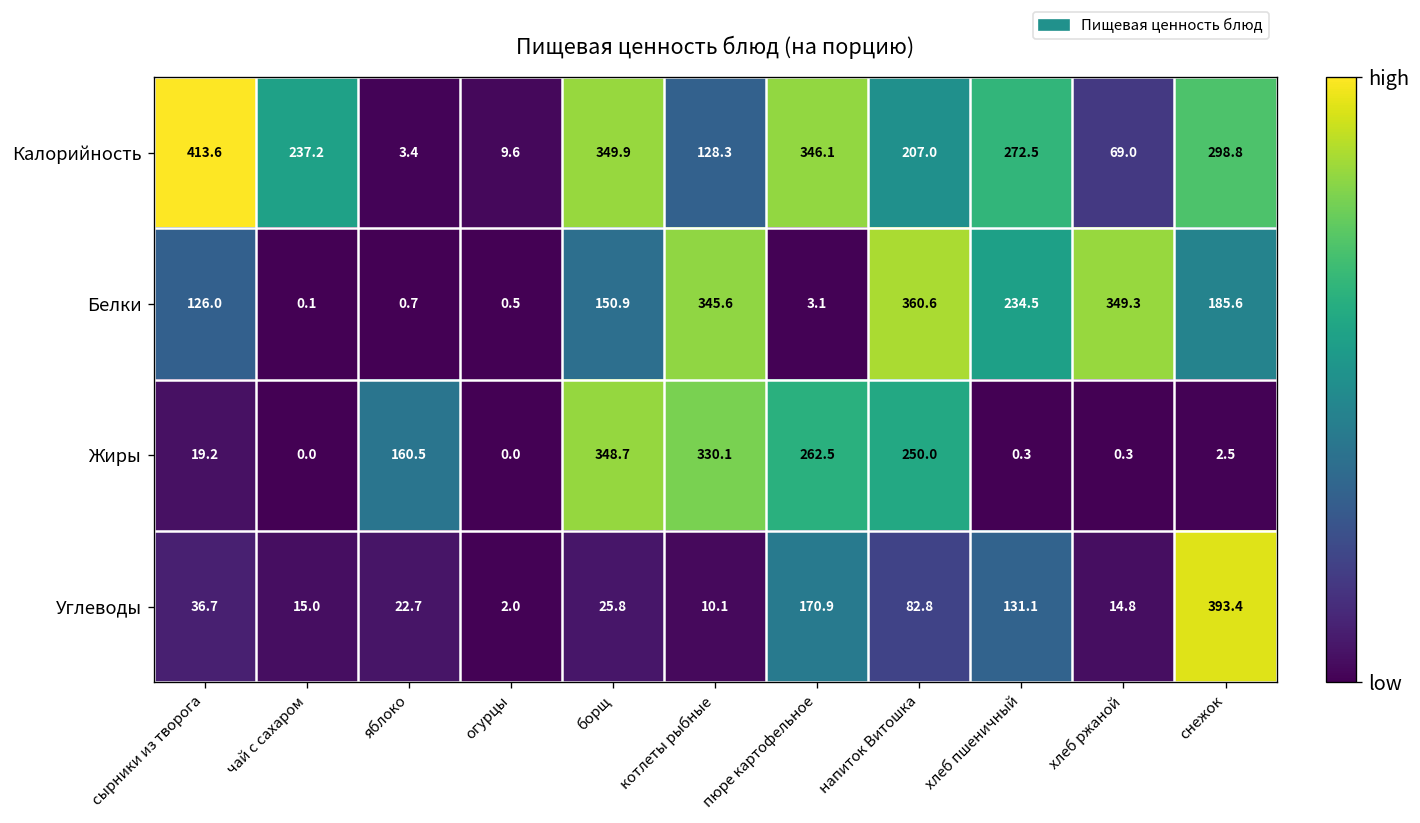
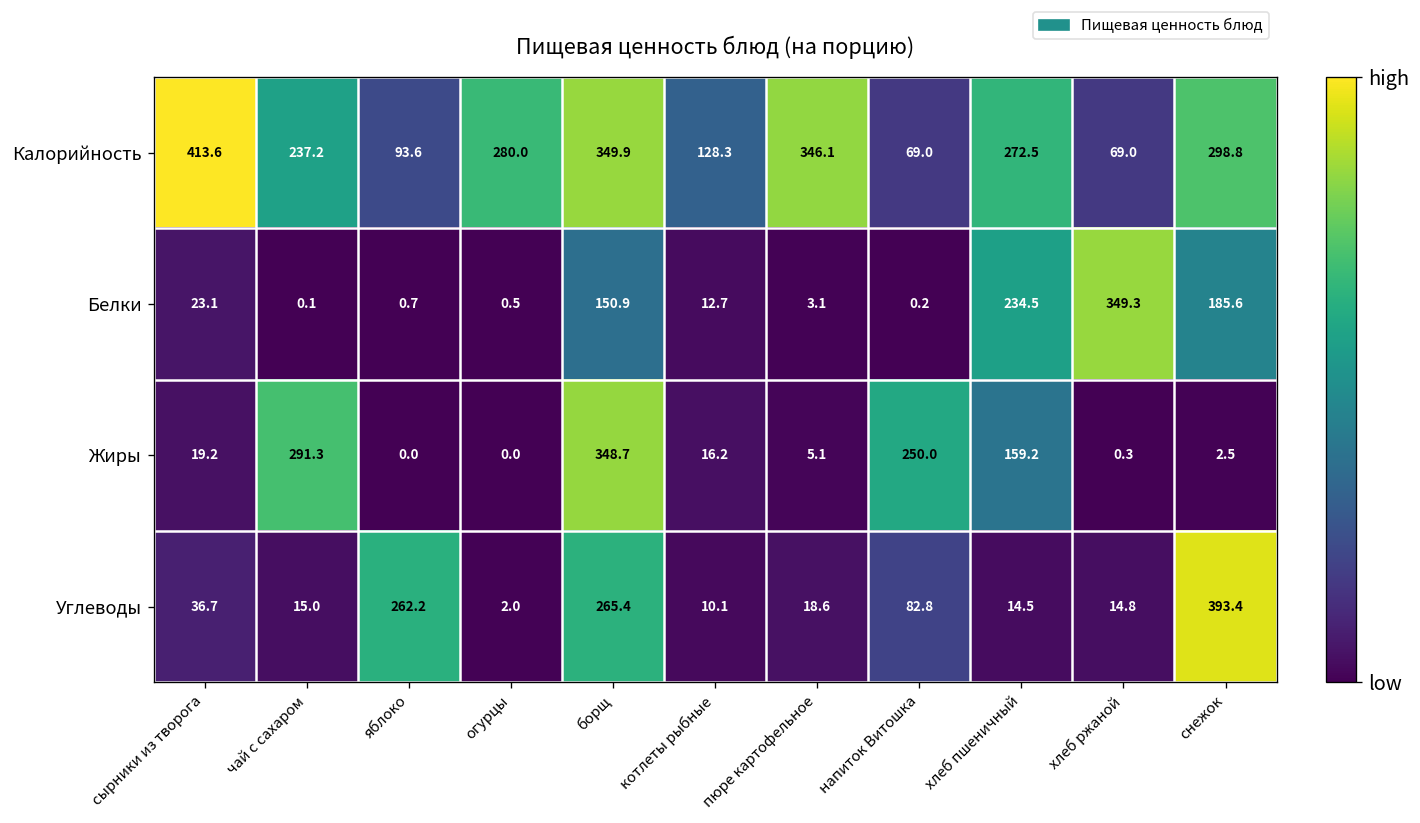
Калорийность, яблоко: 3.4 -> 93.6
Калорийность, огурцы: 9.6 -> 280.0
Калорийность, напиток Витошка: 207.0 -> 69.0
Белки, сырники из творога: 126.0 -> 23.1
Белки, котлеты рыбные: 345.6 -> 12.7
Белки, напиток Витошка: 360.6 -> 0.2
Жиры, чай с сахаром: 0.0 -> 291.3
Жиры, яблоко: 160.5 -> 0.0
Жиры, котлеты рыбные: 330.1 -> 16.2
Жиры, пюре картофельное: 262.5 -> 5.1
Жиры, хлеб пшеничный: 0.3 -> 159.2
Углеводы, яблоко: 22.7 -> 262.2
Углеводы, борщ: 25.8 -> 265.4
Углеводы, пюре картофельное: 170.9 -> 18.6
Углеводы, хлеб пшеничный: 131.1 -> 14.5
